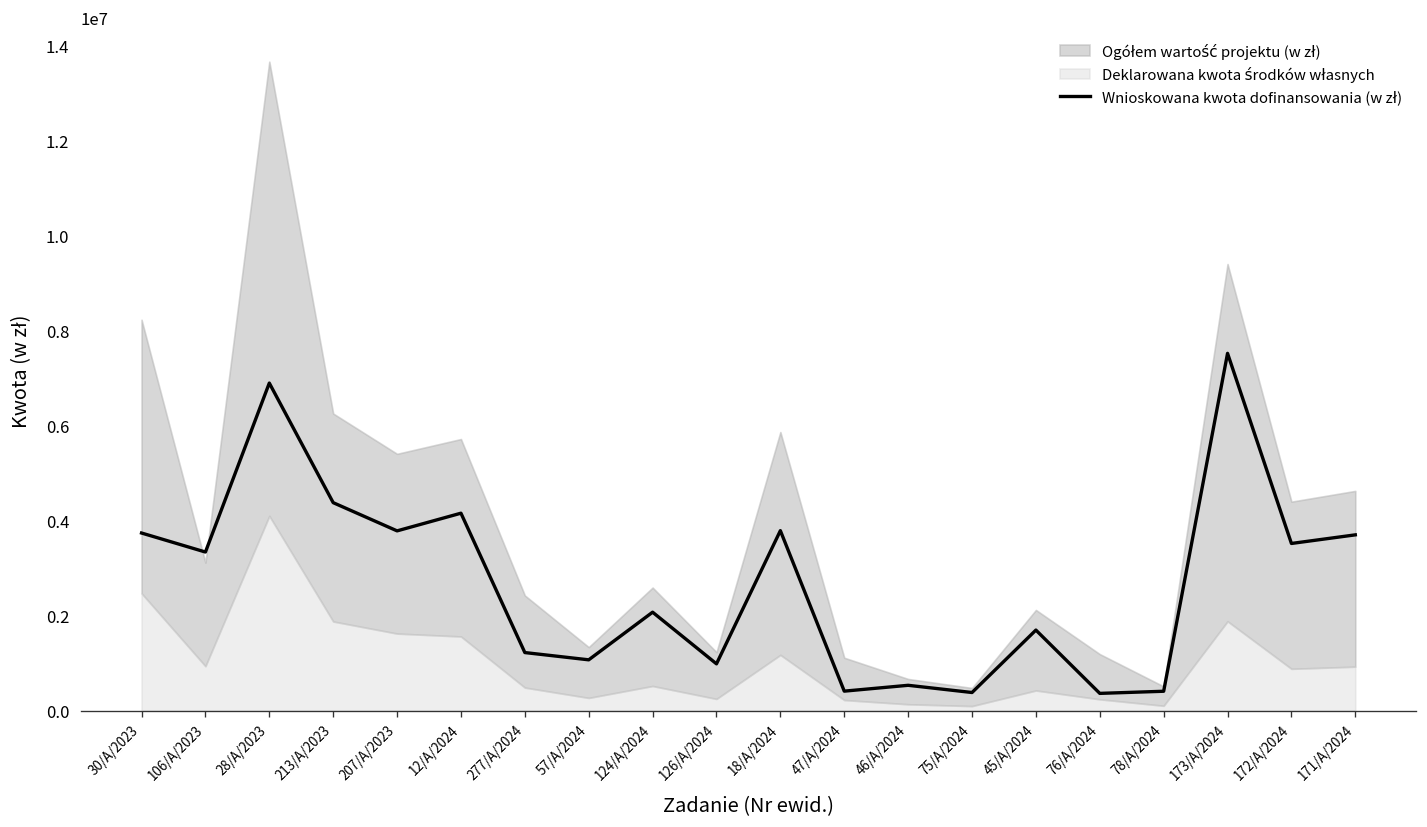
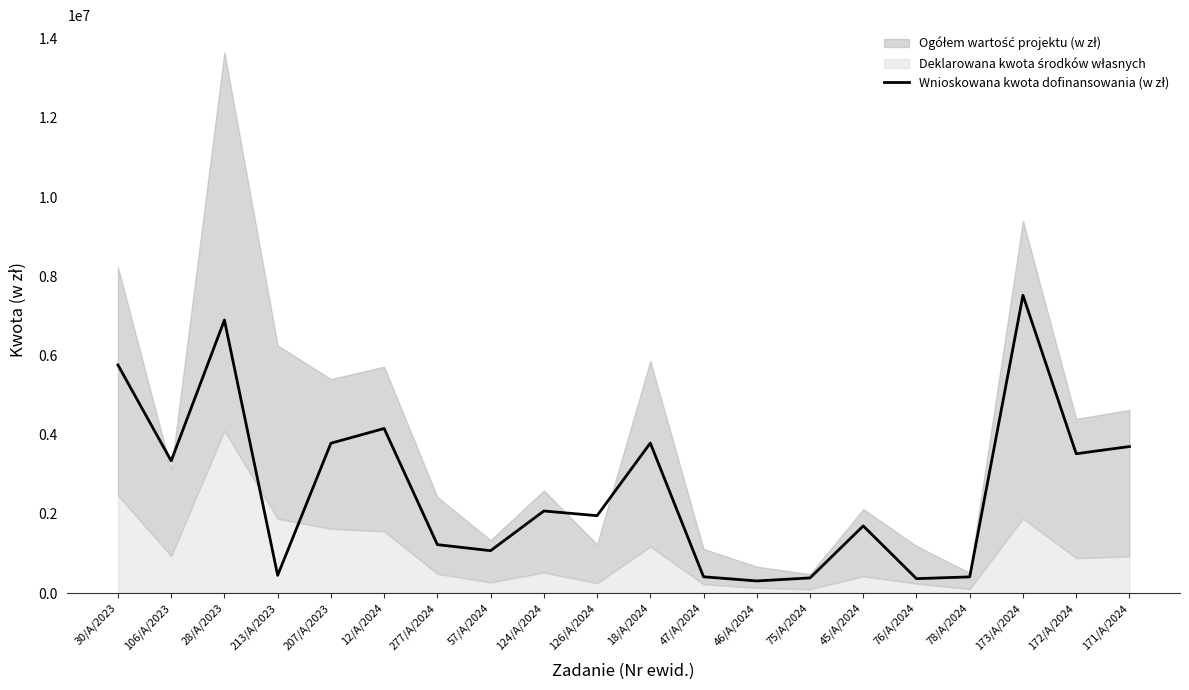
Wnioskowana kwota dofinansowania (w zł), 30/A/2023: 3700000 -> 5800000
Wnioskowana kwota dofinansowania (w zł), 213/A/2023: 4400000 -> 400000
Wnioskowana kwota dofinansowania (w zł), 126/A/2024: 1000000 -> 2000000
Wnioskowana kwota dofinansowania (w zł), 46/A/2024: 500000 -> 300000
